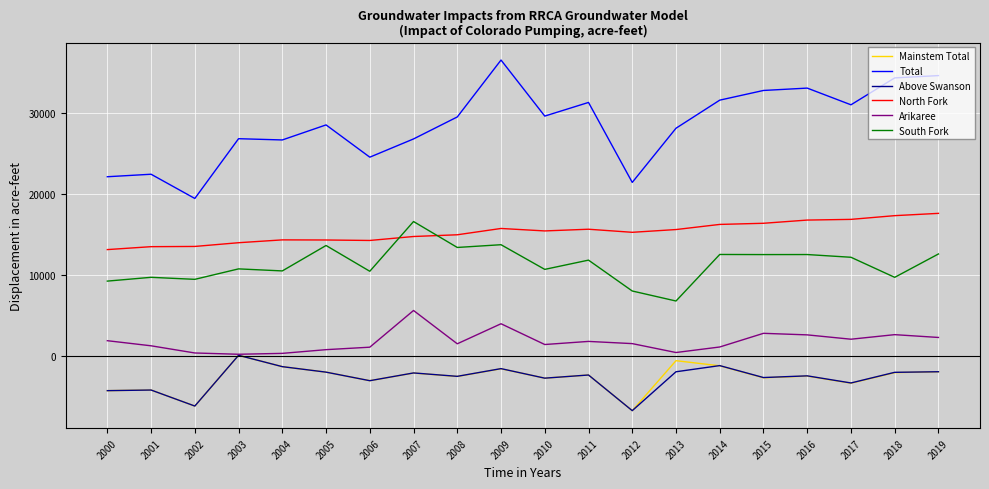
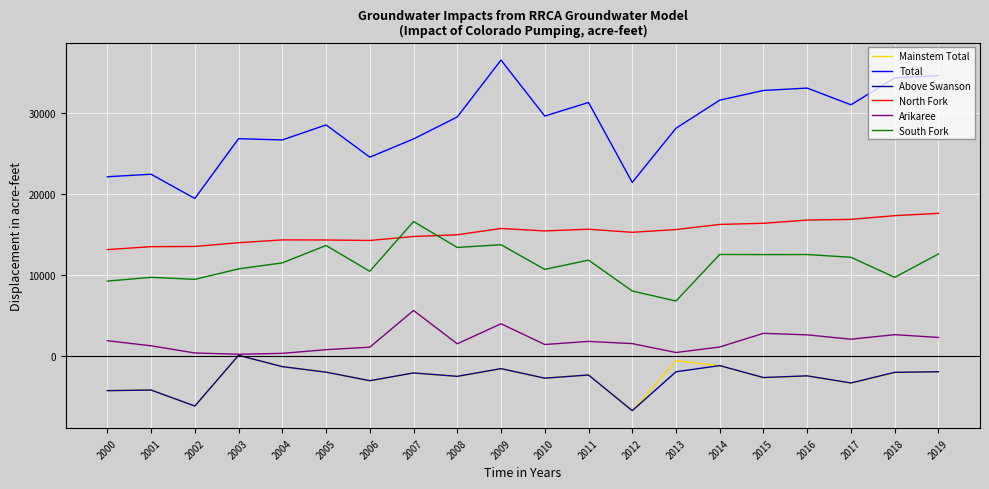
South Fork, 2004: 11000 -> 12000
